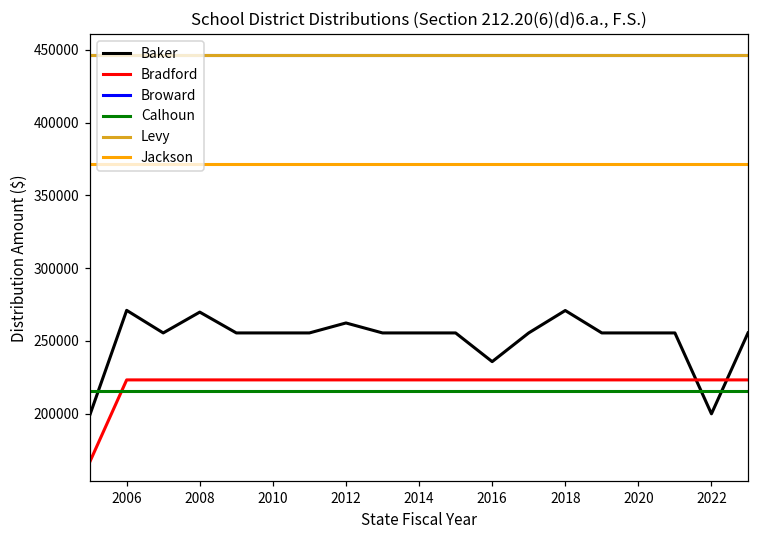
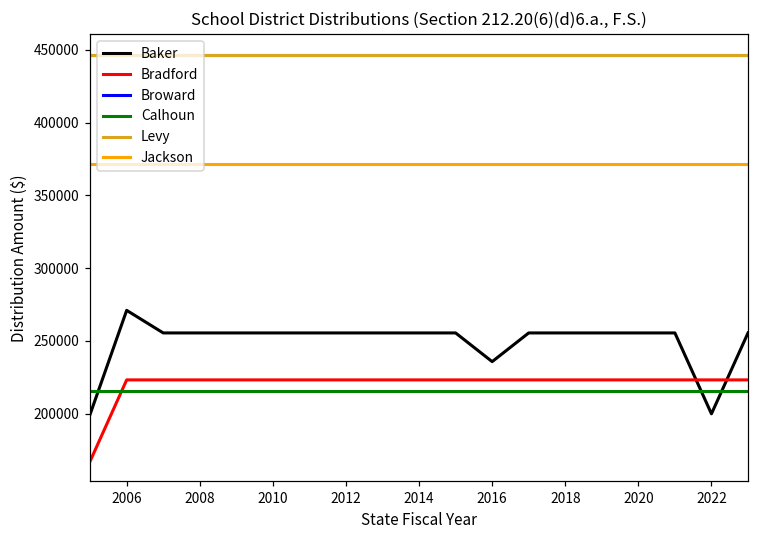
Baker, 2008: 270000 -> 256000
Baker, 2012: 262000 -> 256000
Baker, 2018: 271000 -> 256000
